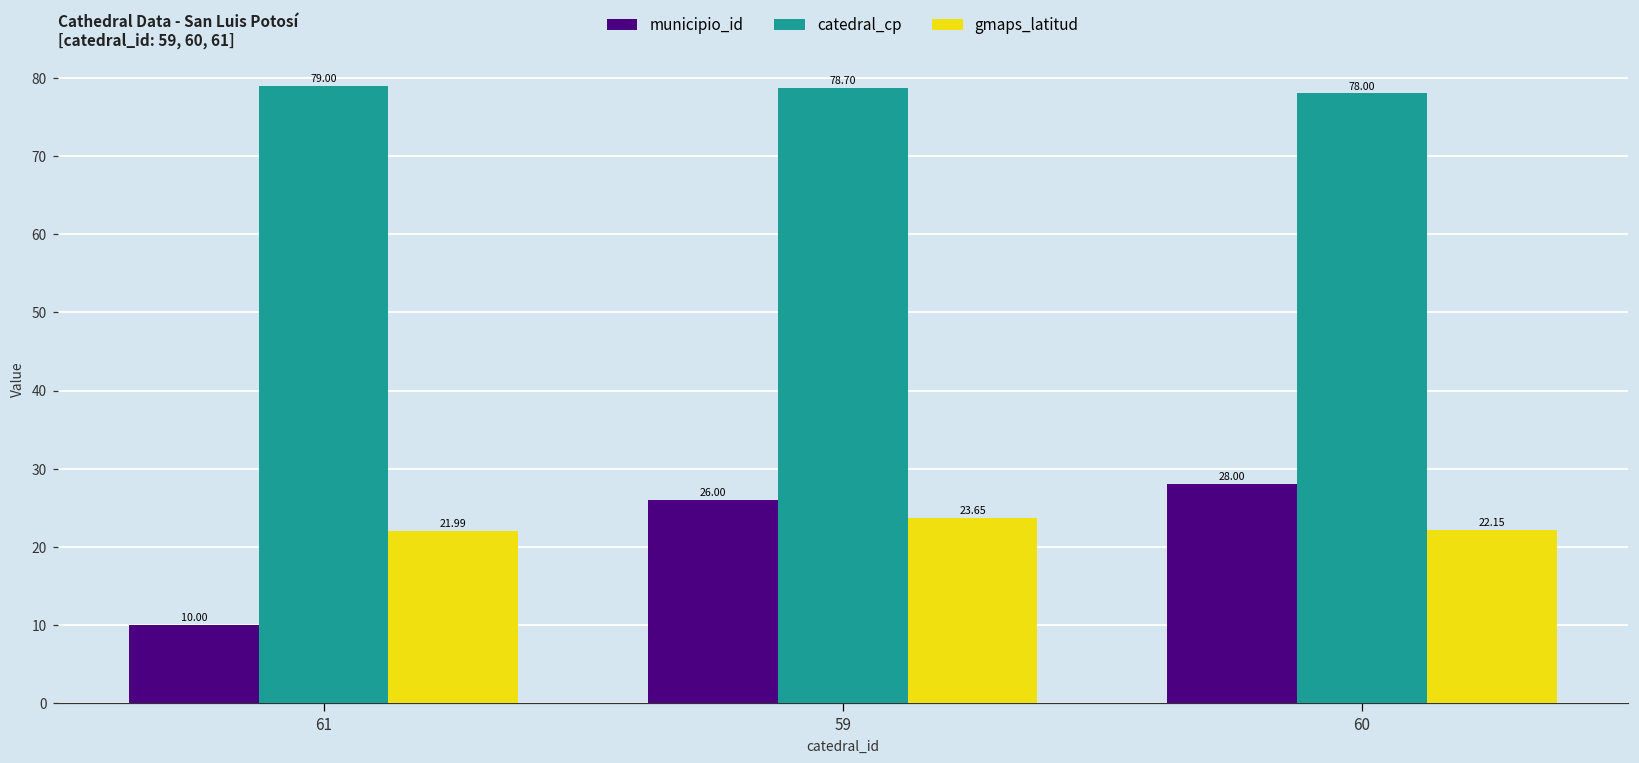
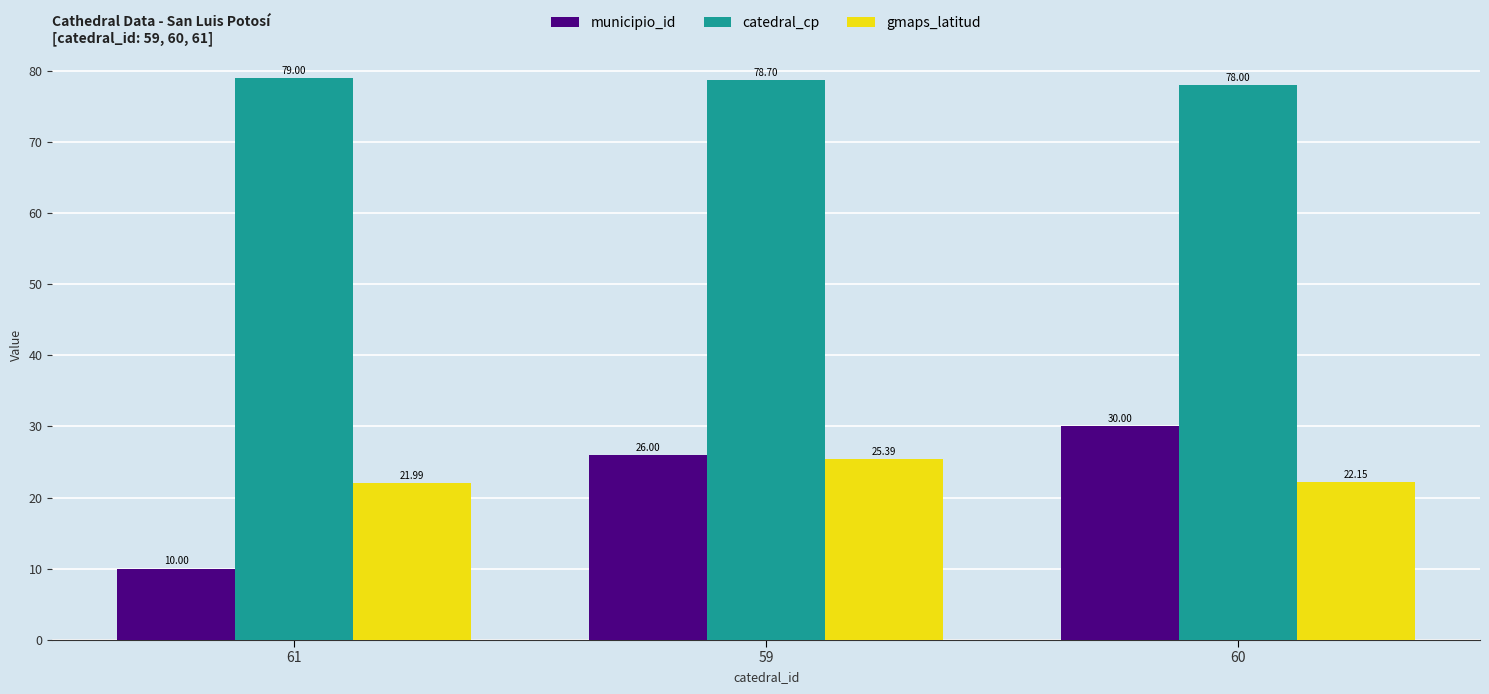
gmaps_latitud, 59: 23.65 -> 25.39
municipio_id, 60: 28.00 -> 30.00
